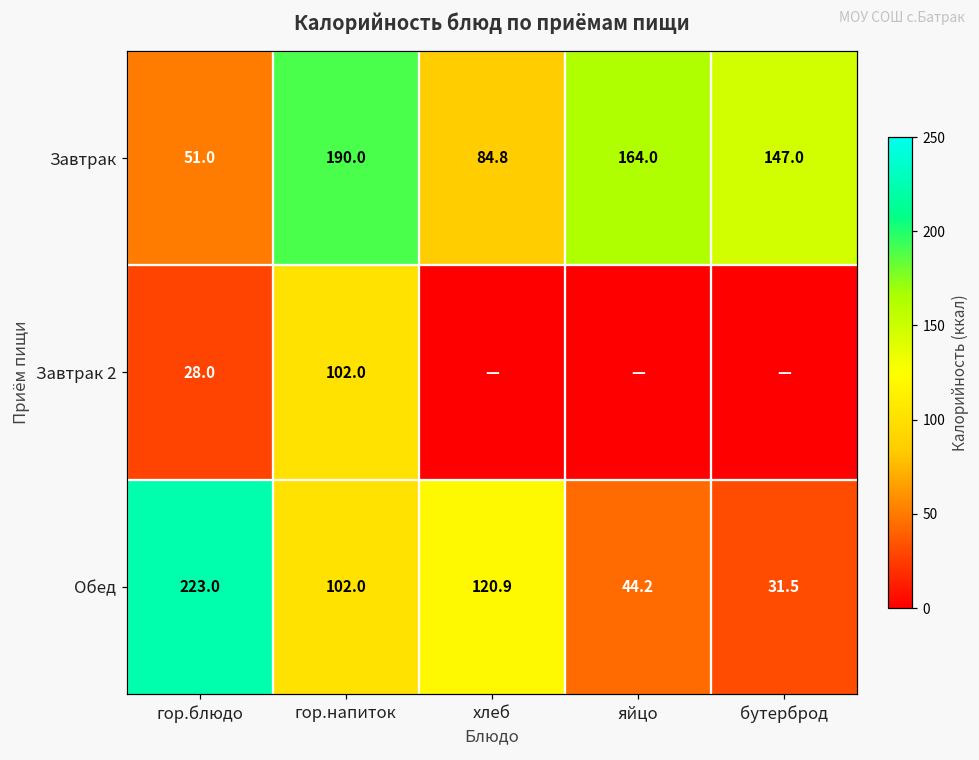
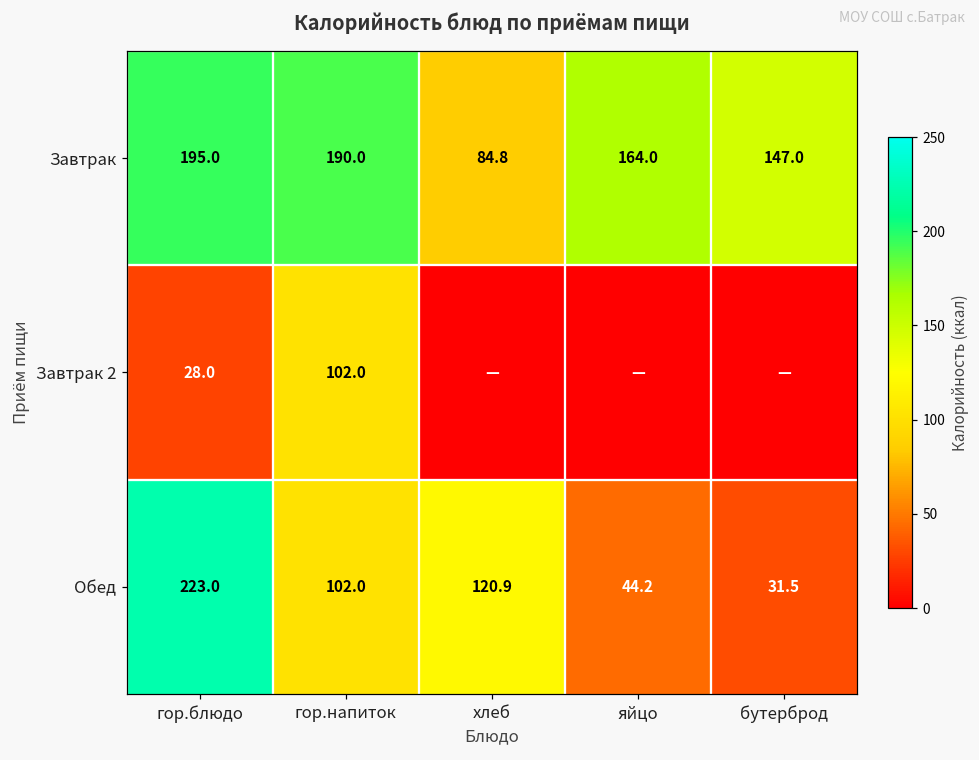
Завтрак, гор.блюдо: 51.0 -> 195.0
